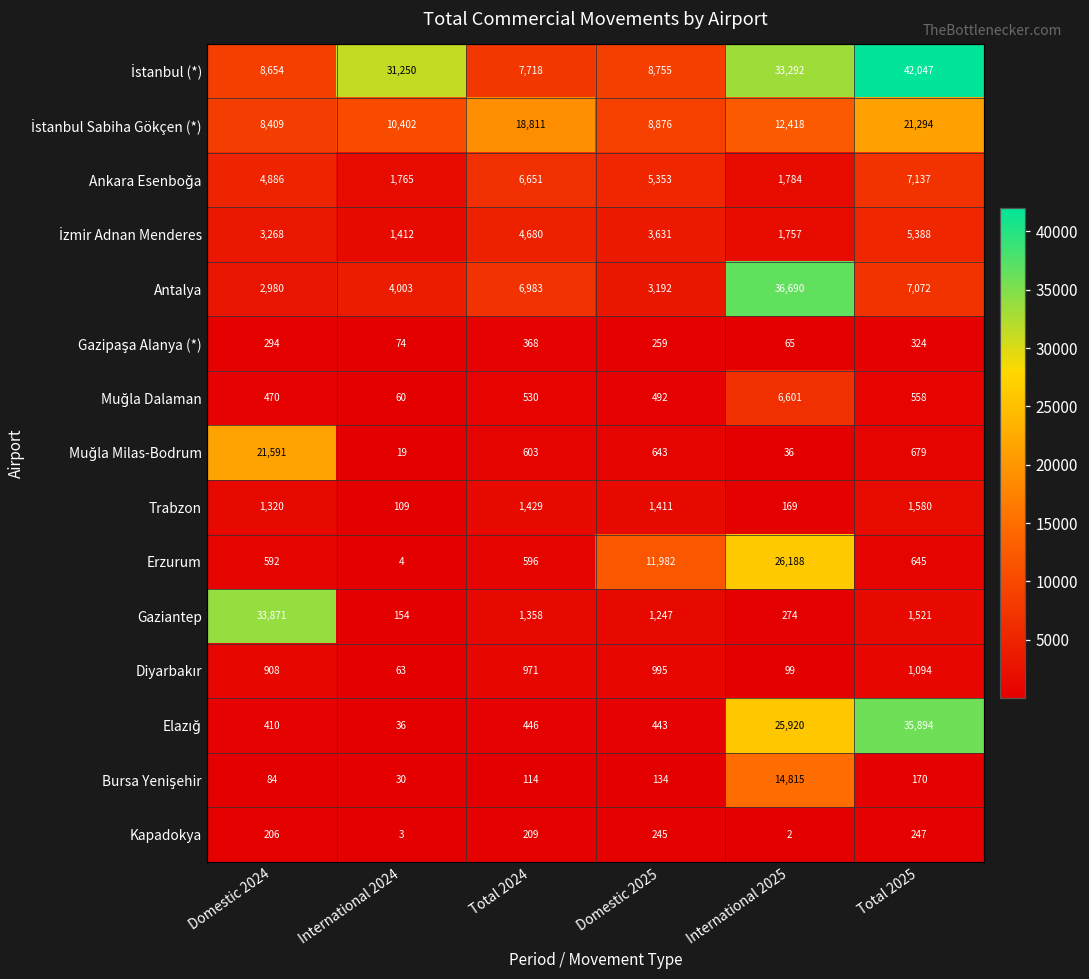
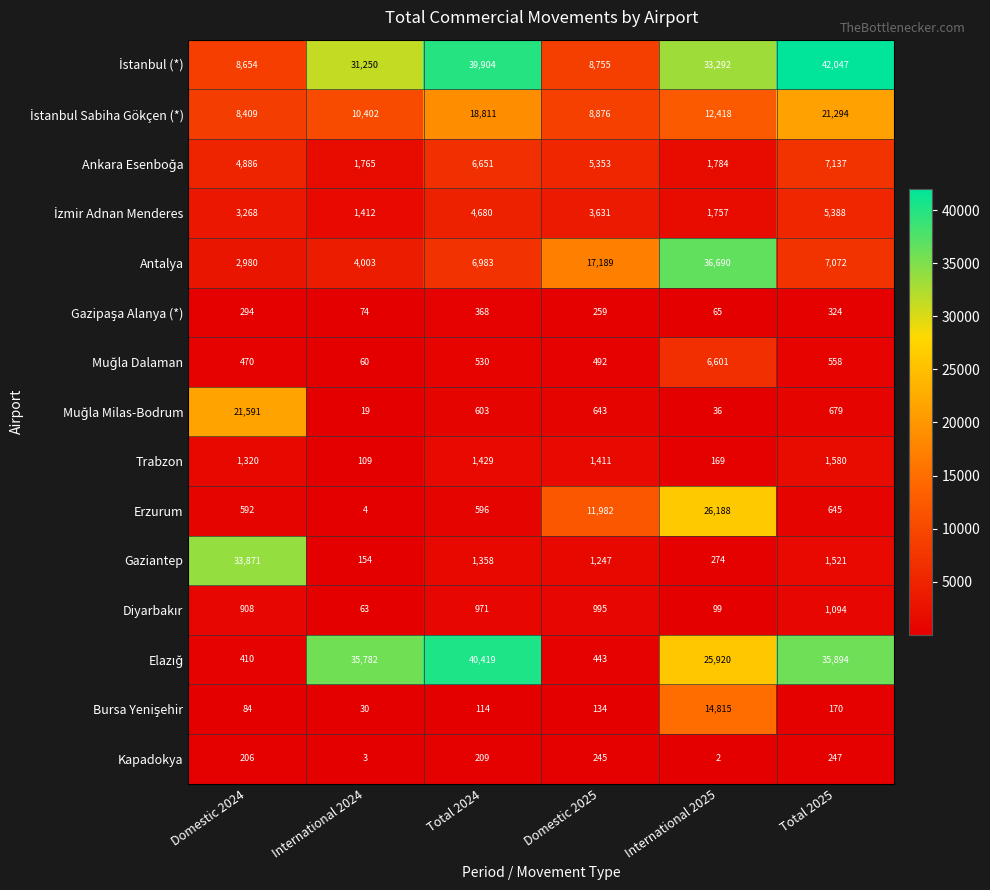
İstanbul (*), Total 2024: 7,718 -> 39,904
Antalya, Domestic 2025: 3,192 -> 17,189
Elazığ, International 2024: 36 -> 35,782
Elazığ, Total 2024: 446 -> 40,419
